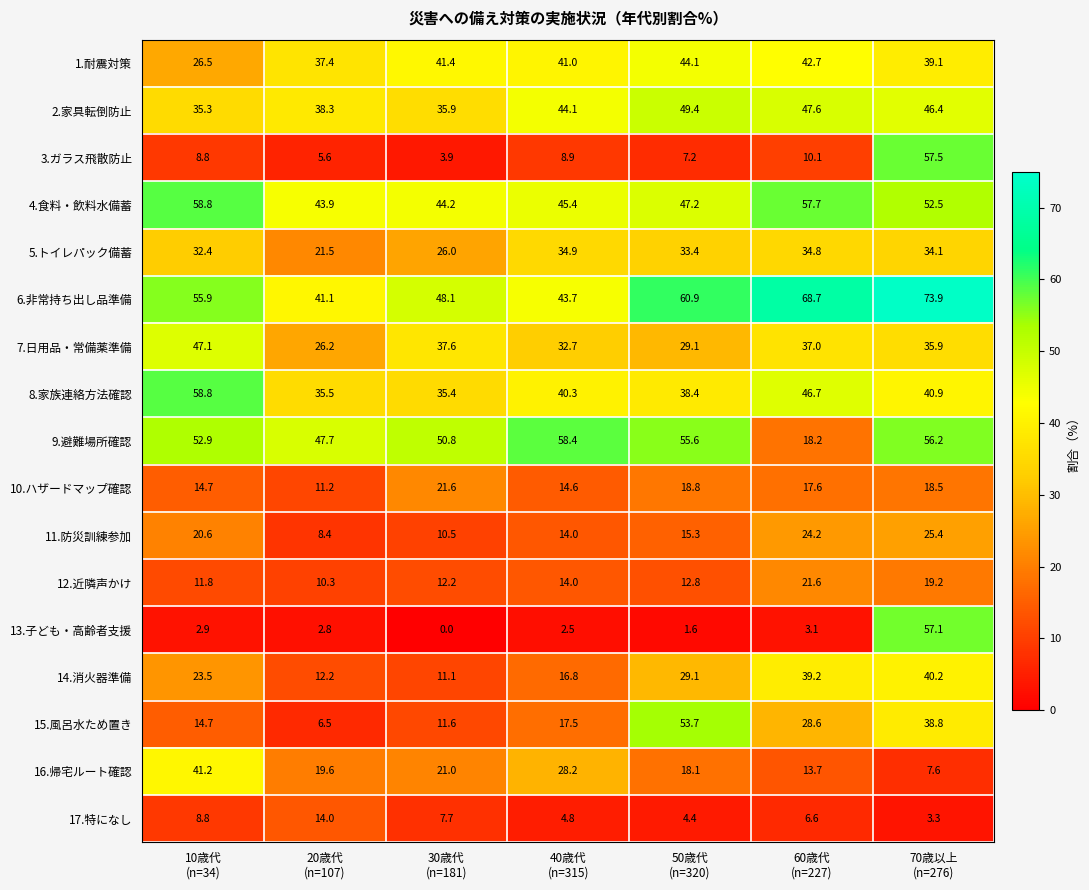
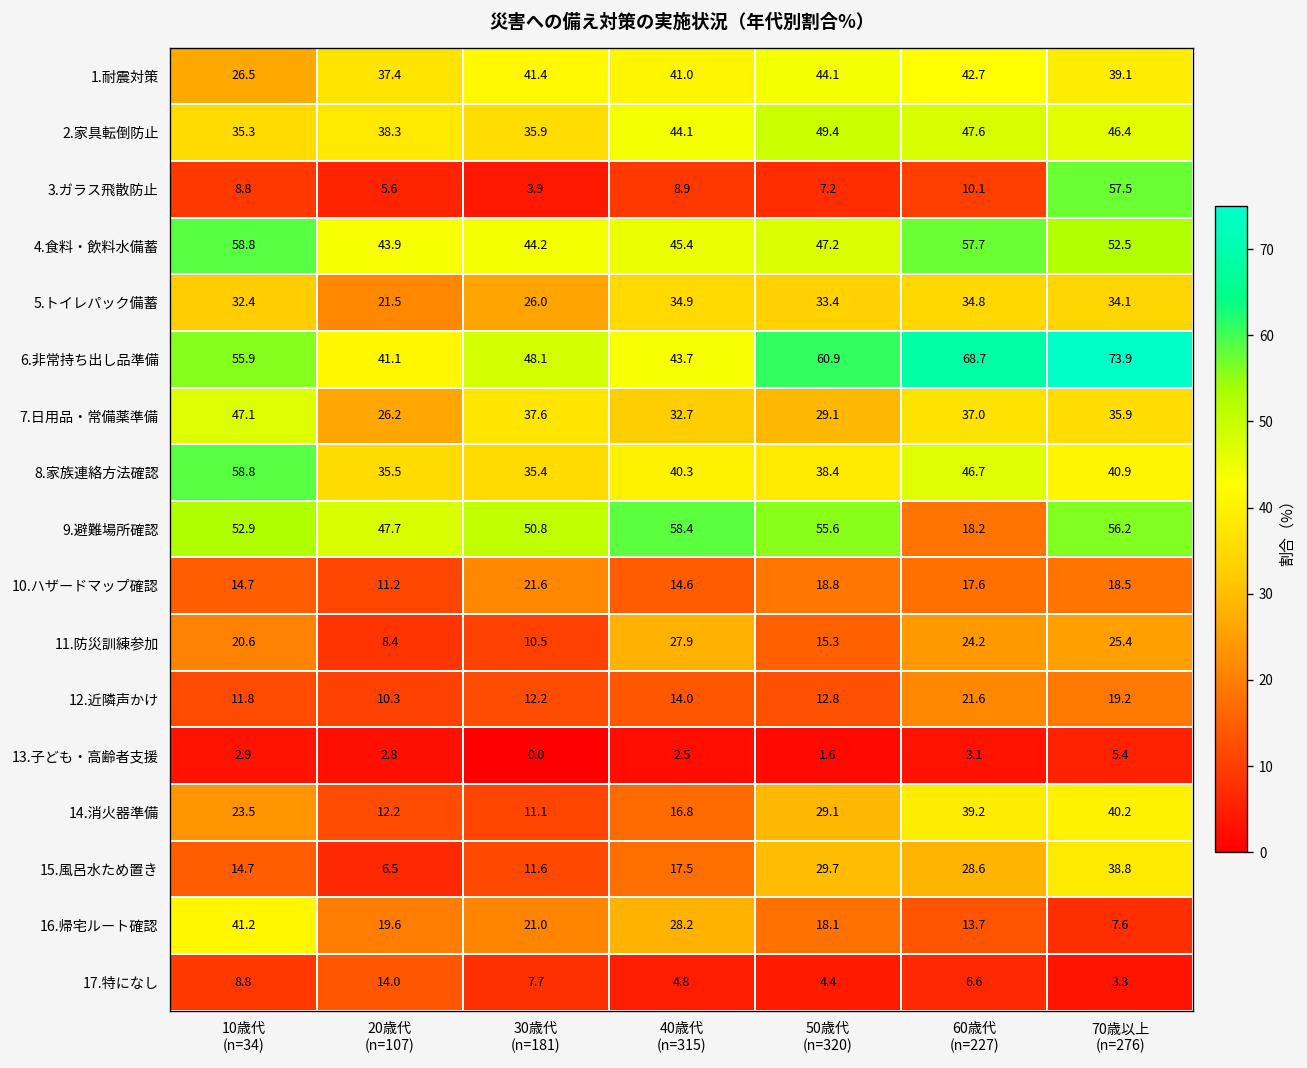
11.防災訓練参加, 40歳代 (n=315): 14.0 -> 27.9
13.子ども・高齢者支援, 70歳以上 (n=276): 57.1 -> 5.4
15.風呂水ため置き, 50歳代 (n=320): 53.7 -> 29.7
